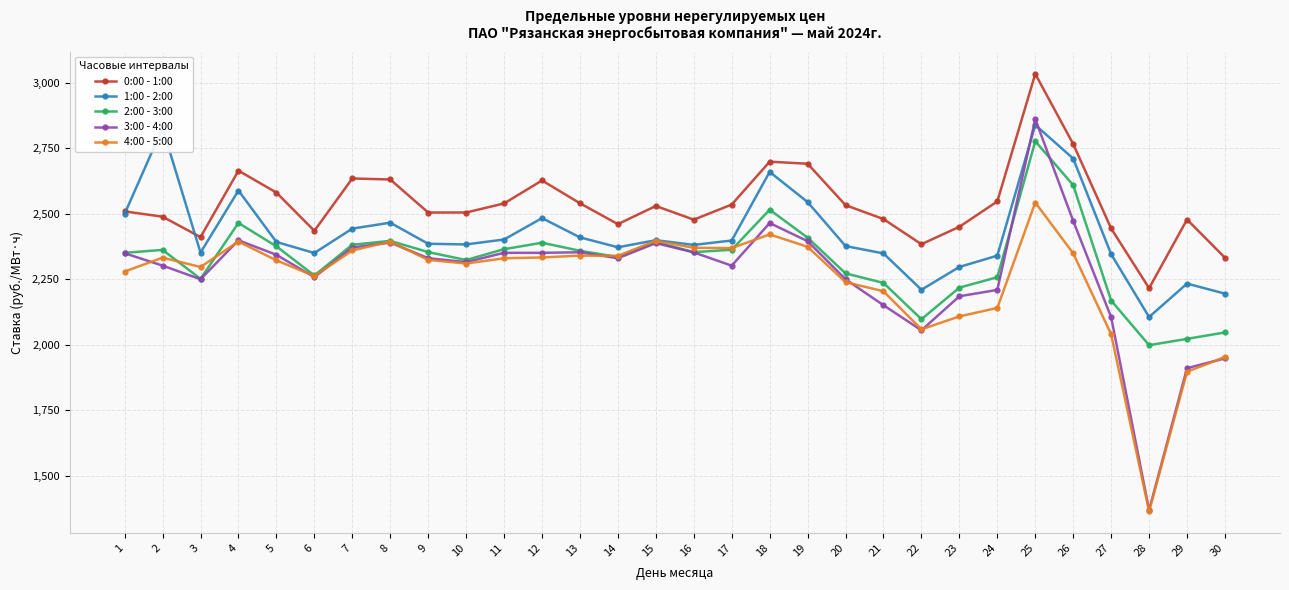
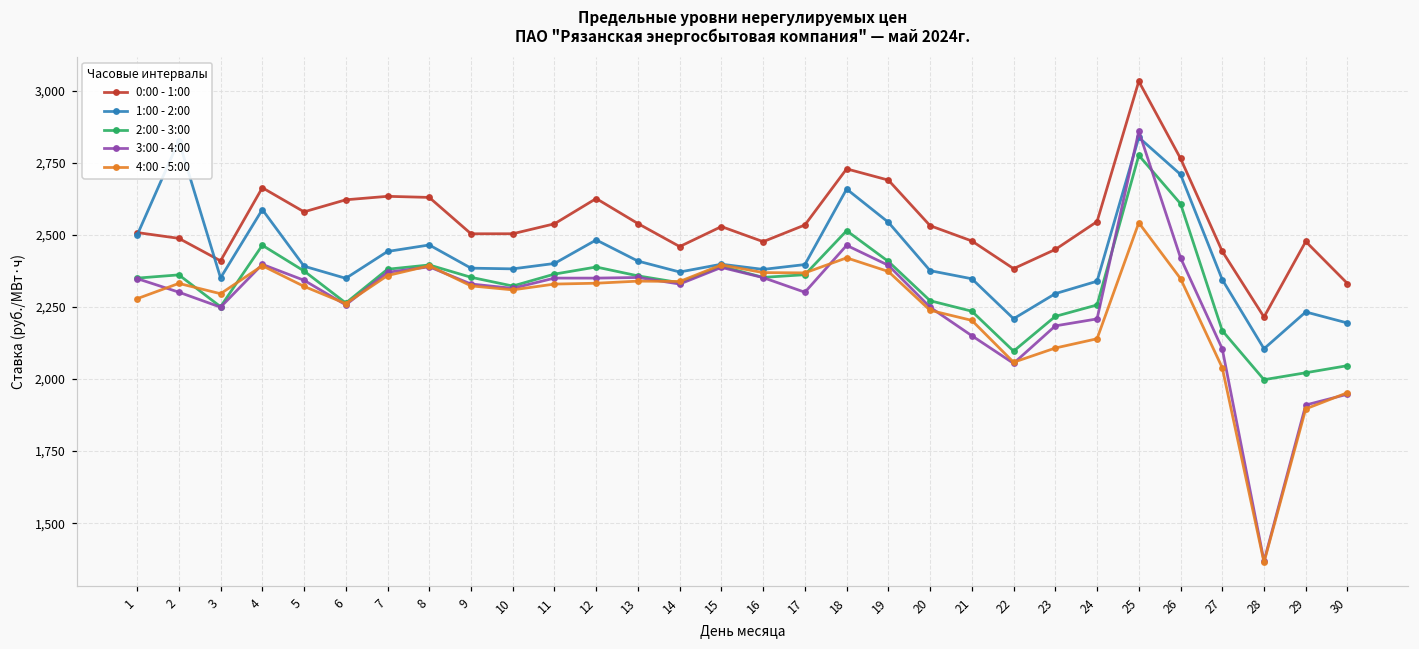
0:00 - 1:00, 6: 2,430 -> 2,620
0:00 - 1:00, 18: 2,700 -> 2,730
3:00 - 4:00, 26: 2,470 -> 2,420
